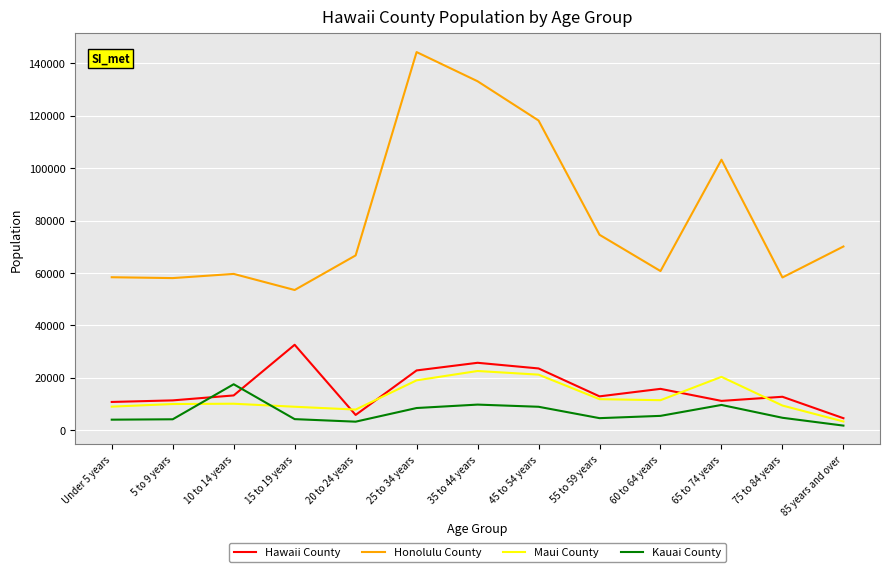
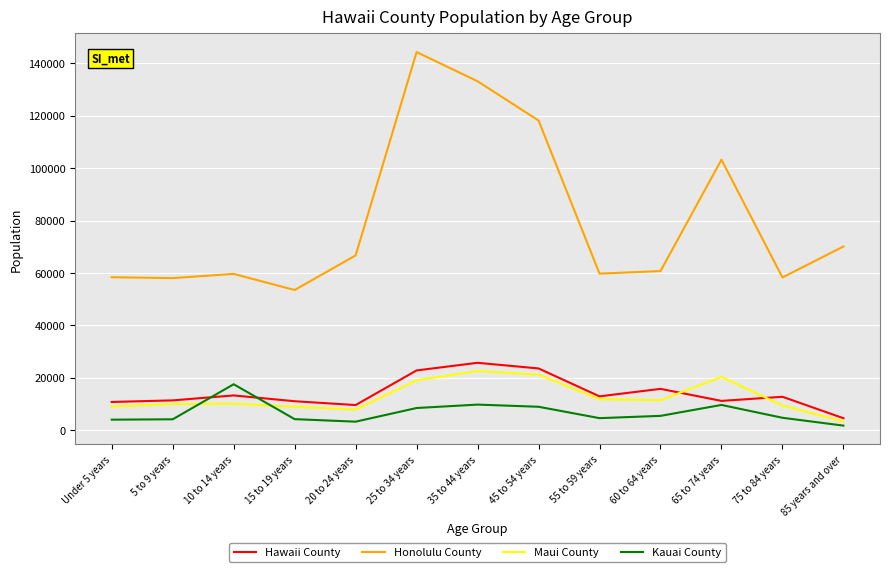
Hawaii County, 15 to 19 years: 33000 -> 11000
Hawaii County, 20 to 24 years: 6000 -> 10000
Honolulu County, 55 to 59 years: 75000 -> 60000
